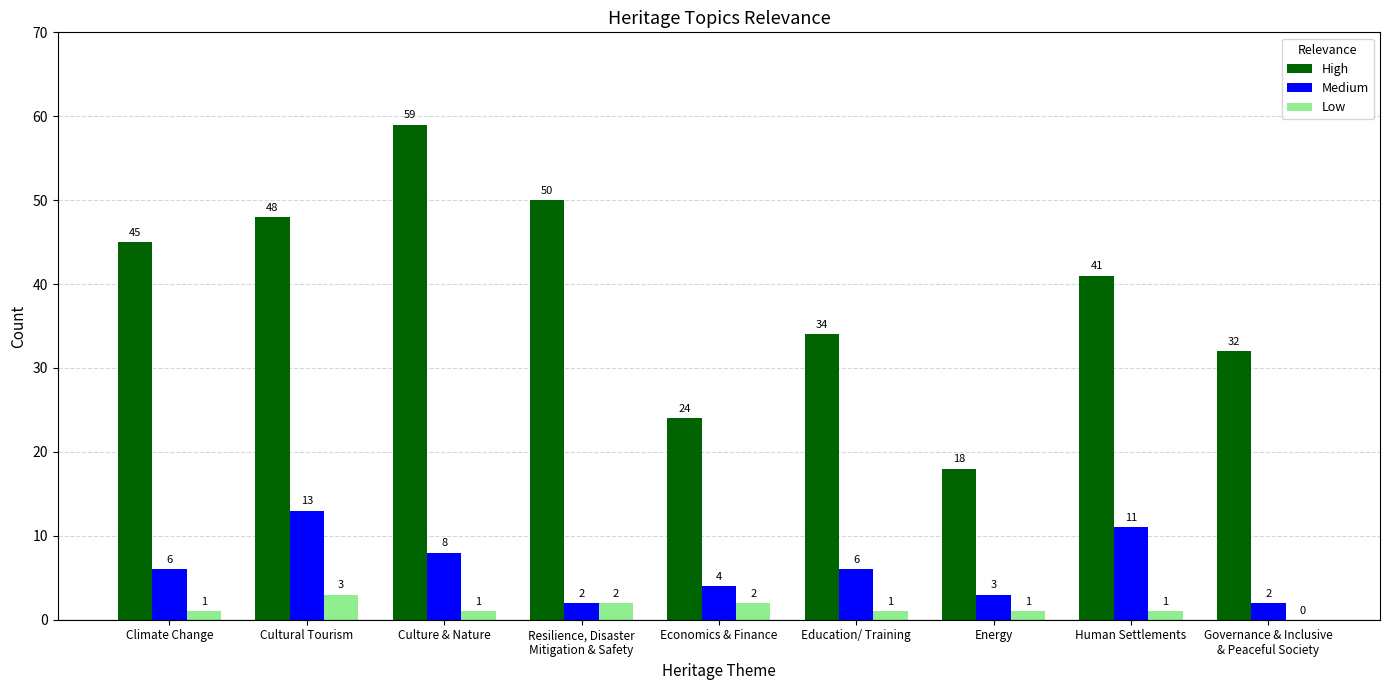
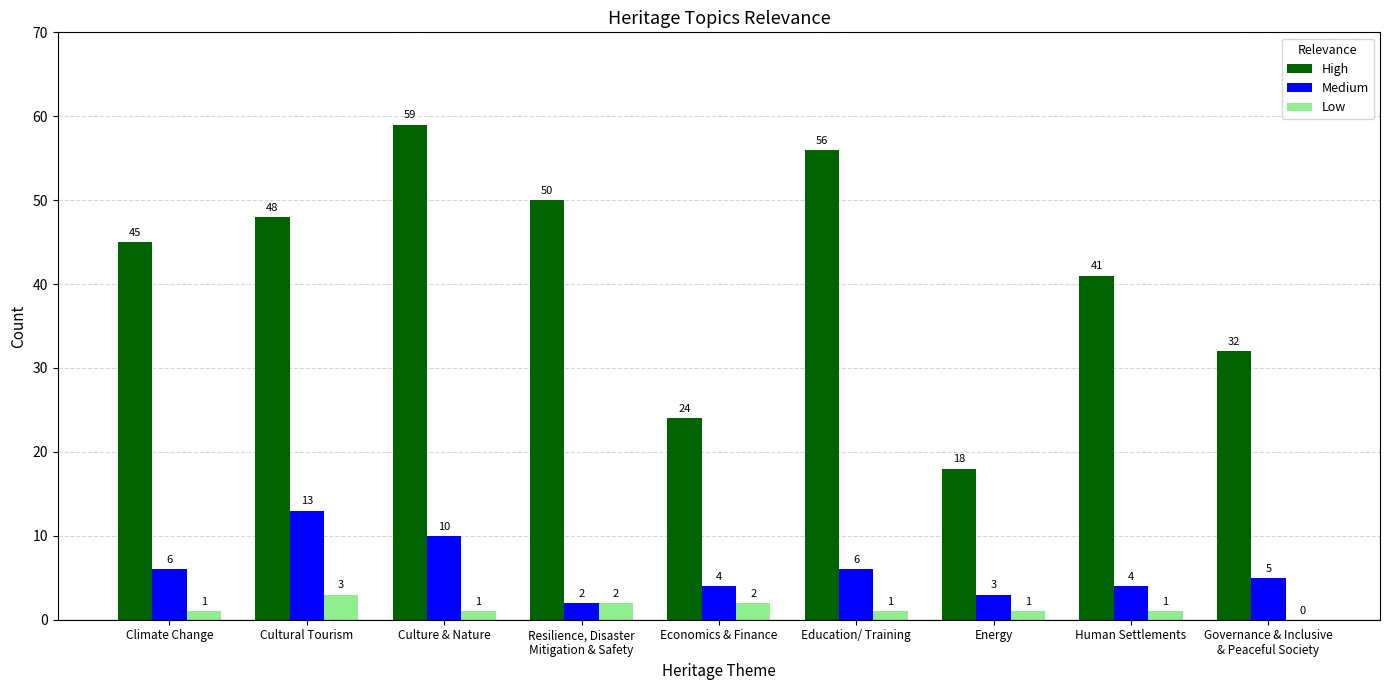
Medium, Culture & Nature: 8 -> 10
High, Education/ Training: 34 -> 56
Medium, Human Settlements: 11 -> 4
Medium, Governance & Inclusive & Peaceful Society: 2 -> 5
